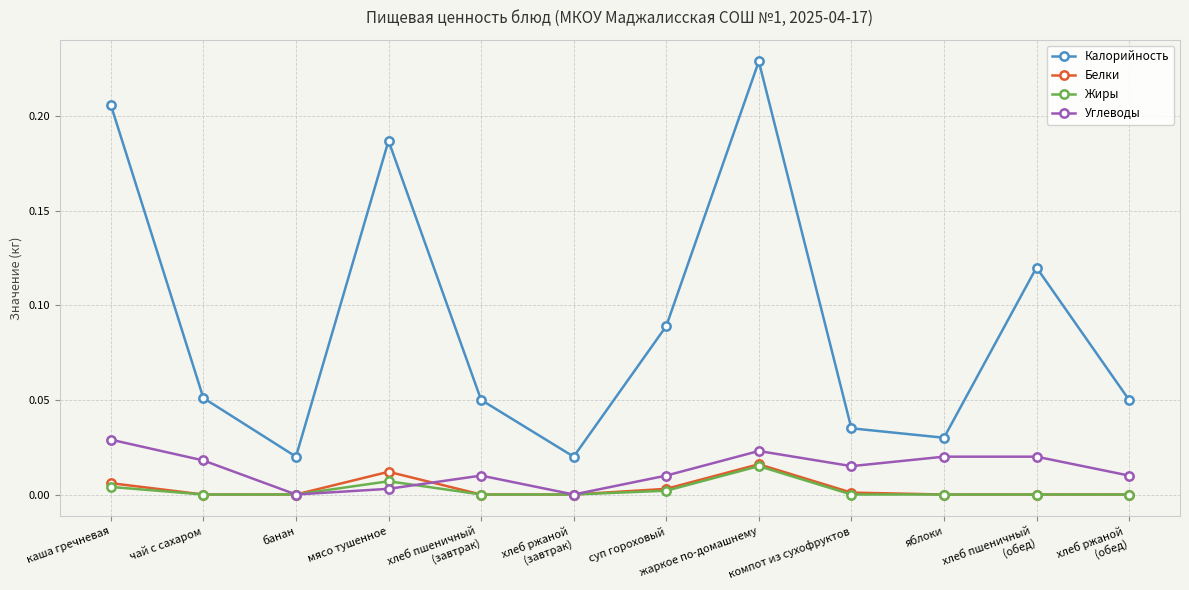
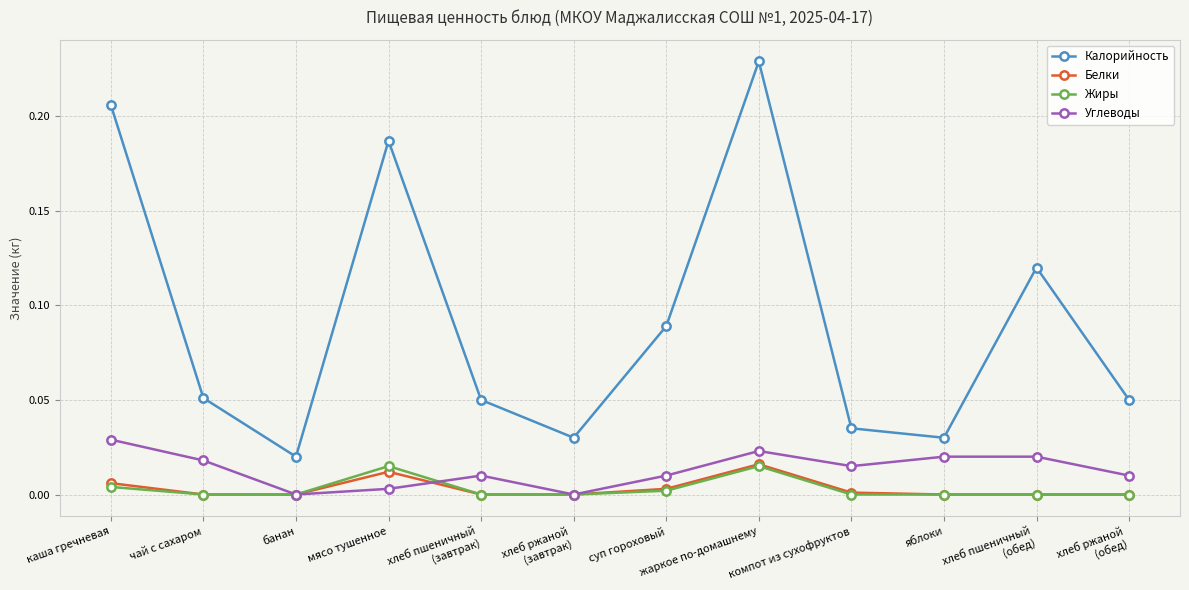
Жиры, мясо тушенное: 0.007 -> 0.015
Калорийность, хлеб ржаной (завтрак): 0.02 -> 0.03
